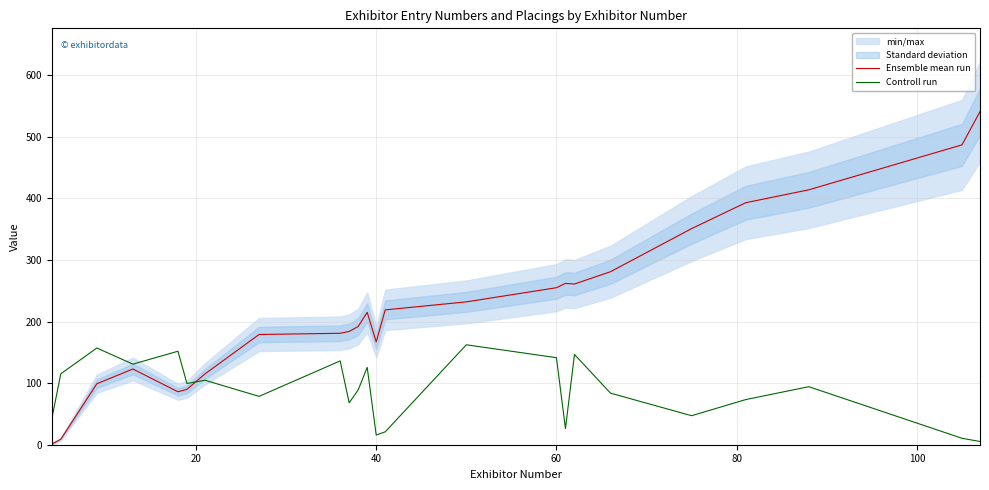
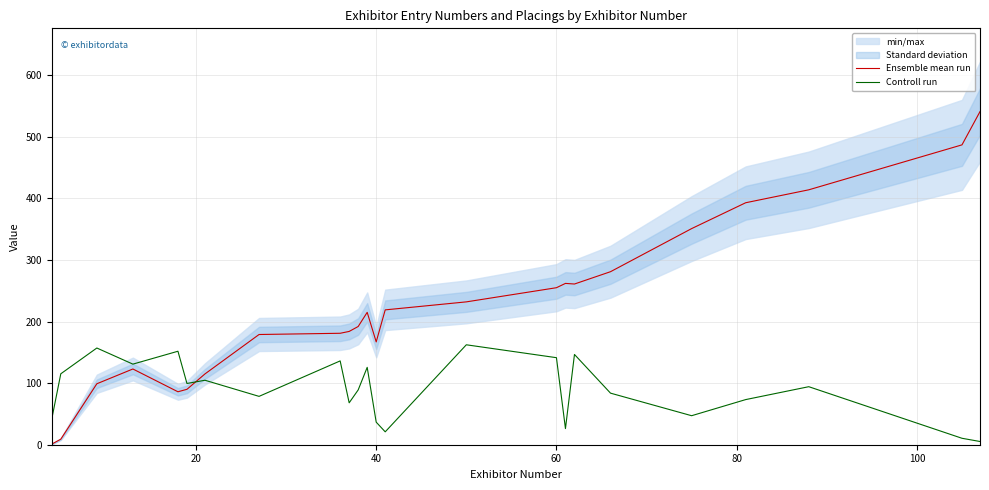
Controll run, 40: 20 -> 40
